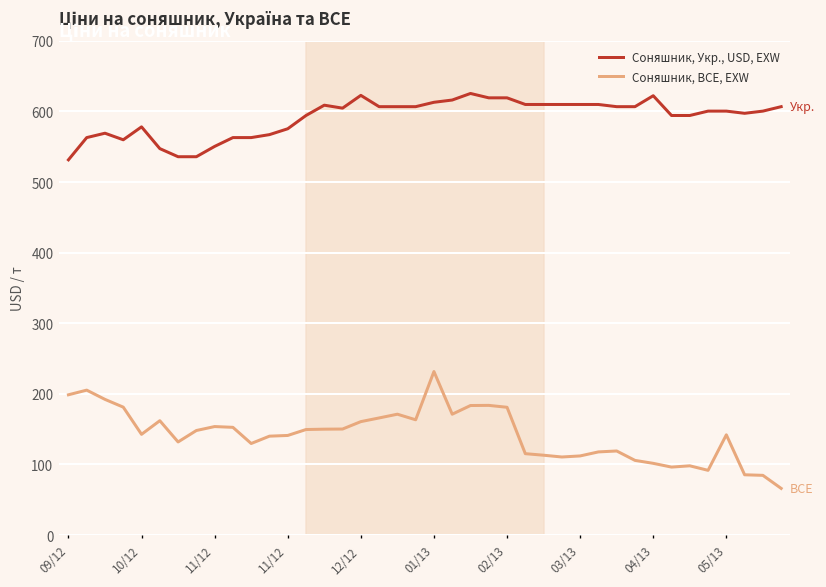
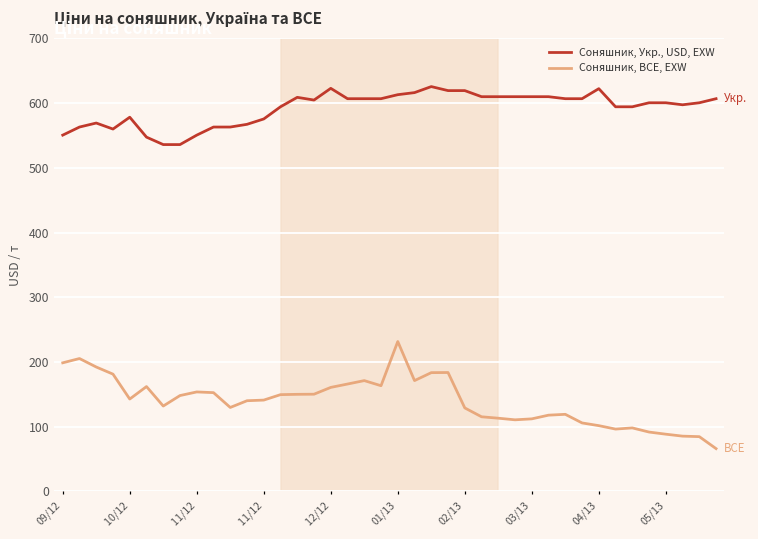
Соняшник, Укр., USD, EXW, 09/12: 530 -> 550
Соняшник, BCE, EXW, 02/13: 180 -> 130
Соняшник, BCE, EXW, 05/13: 140 -> 90
